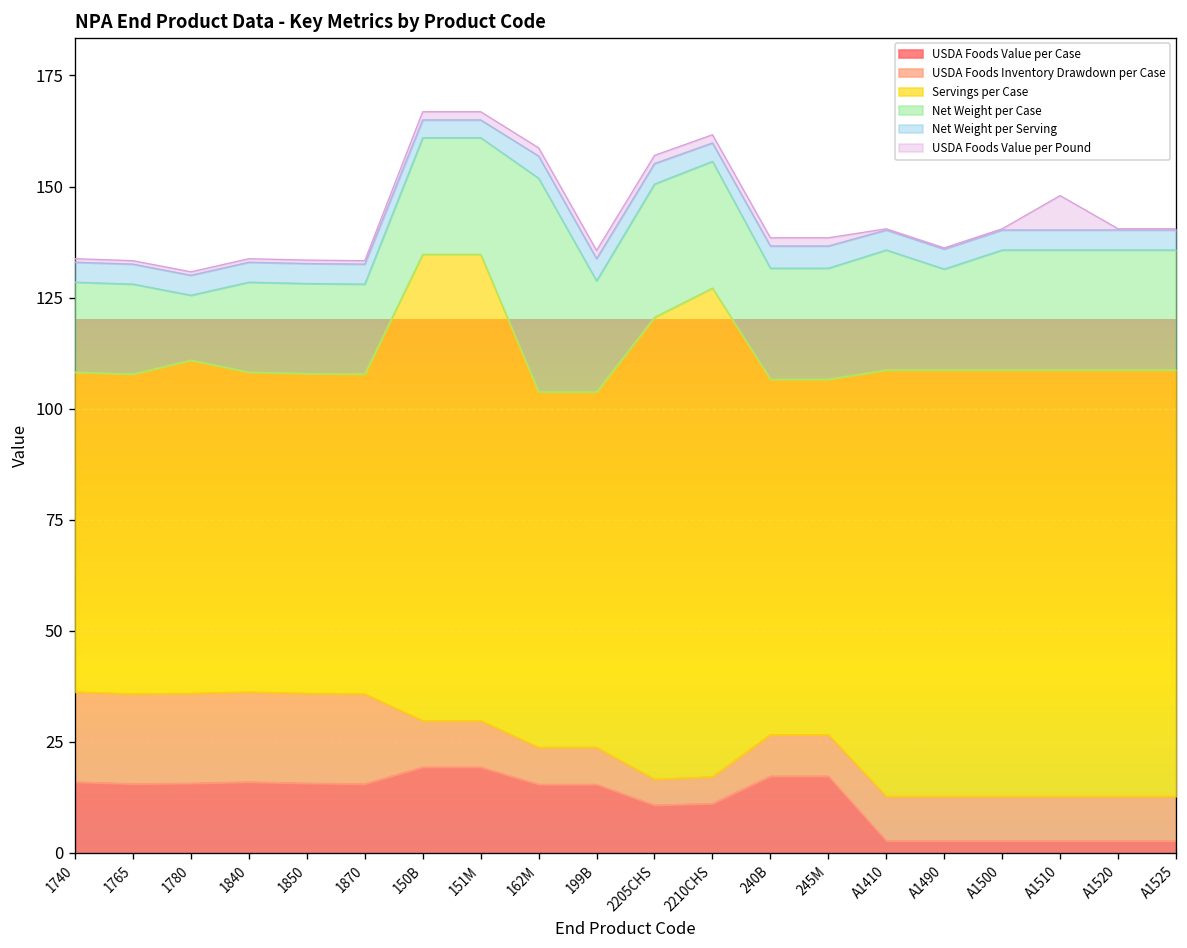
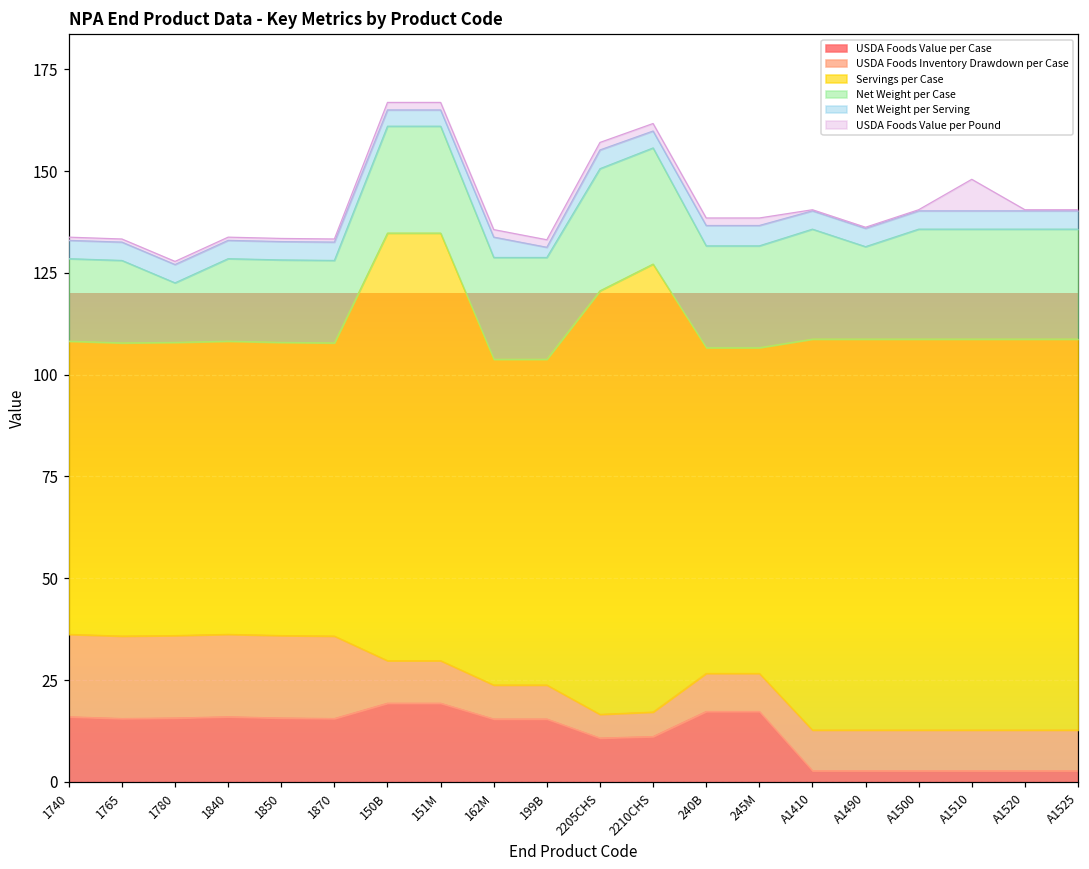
Servings per Case, 1780: 75 -> 72
Net Weight per Case, 162M: 48 -> 25
Net Weight per Serving, 199B: 5 -> 3
